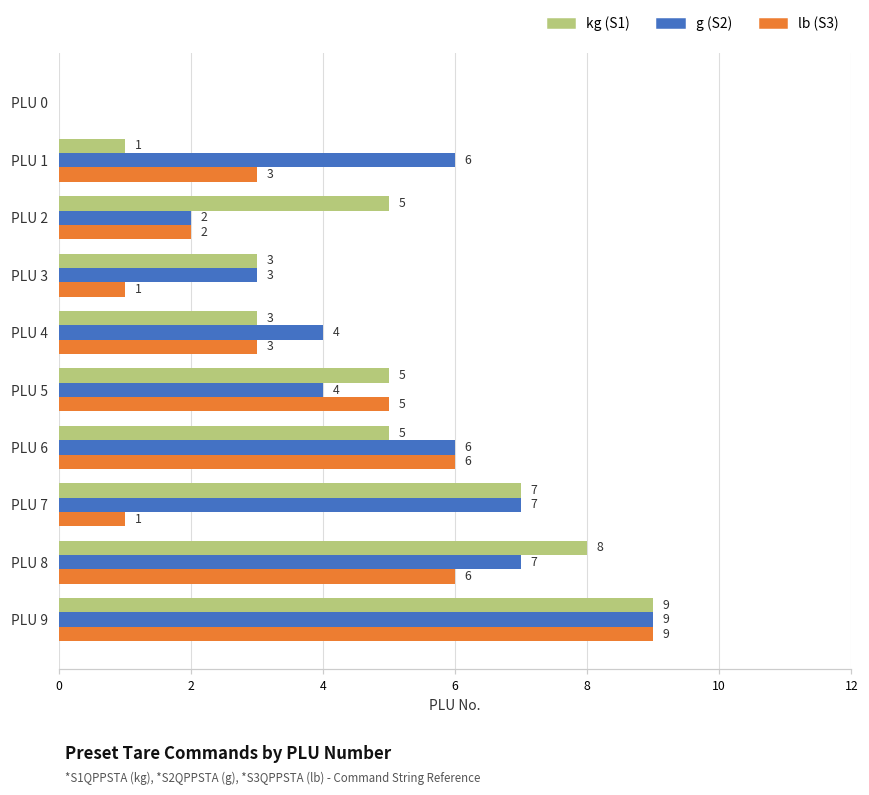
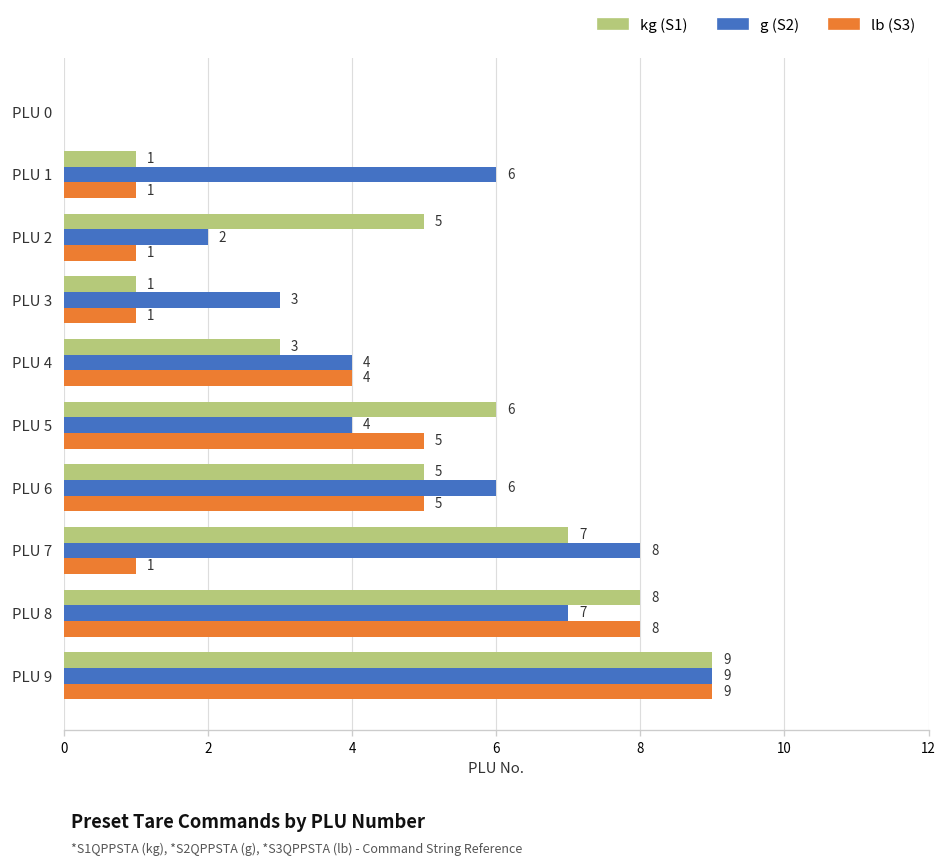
lb (S3), PLU 1: 3 -> 1
lb (S3), PLU 2: 2 -> 1
kg (S1), PLU 3: 3 -> 1
lb (S3), PLU 4: 3 -> 4
kg (S1), PLU 5: 5 -> 6
lb (S3), PLU 6: 6 -> 5
g (S2), PLU 7: 7 -> 8
lb (S3), PLU 8: 6 -> 8
